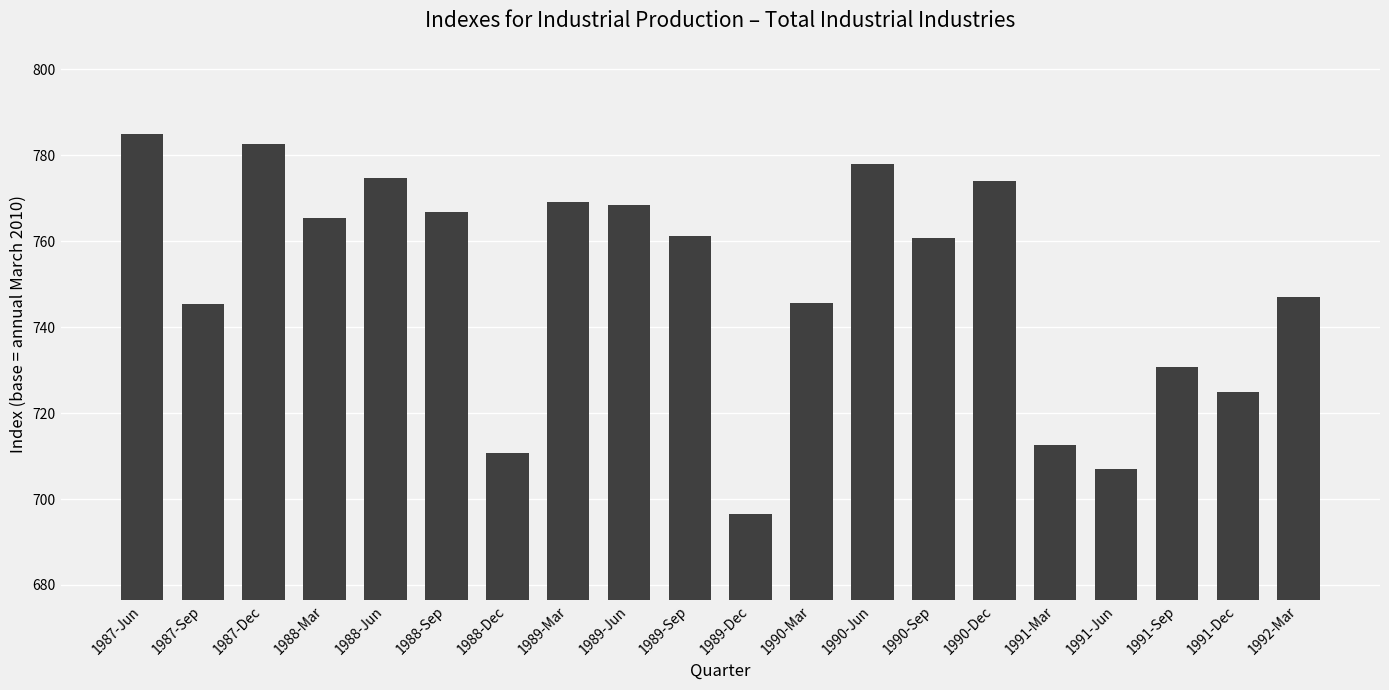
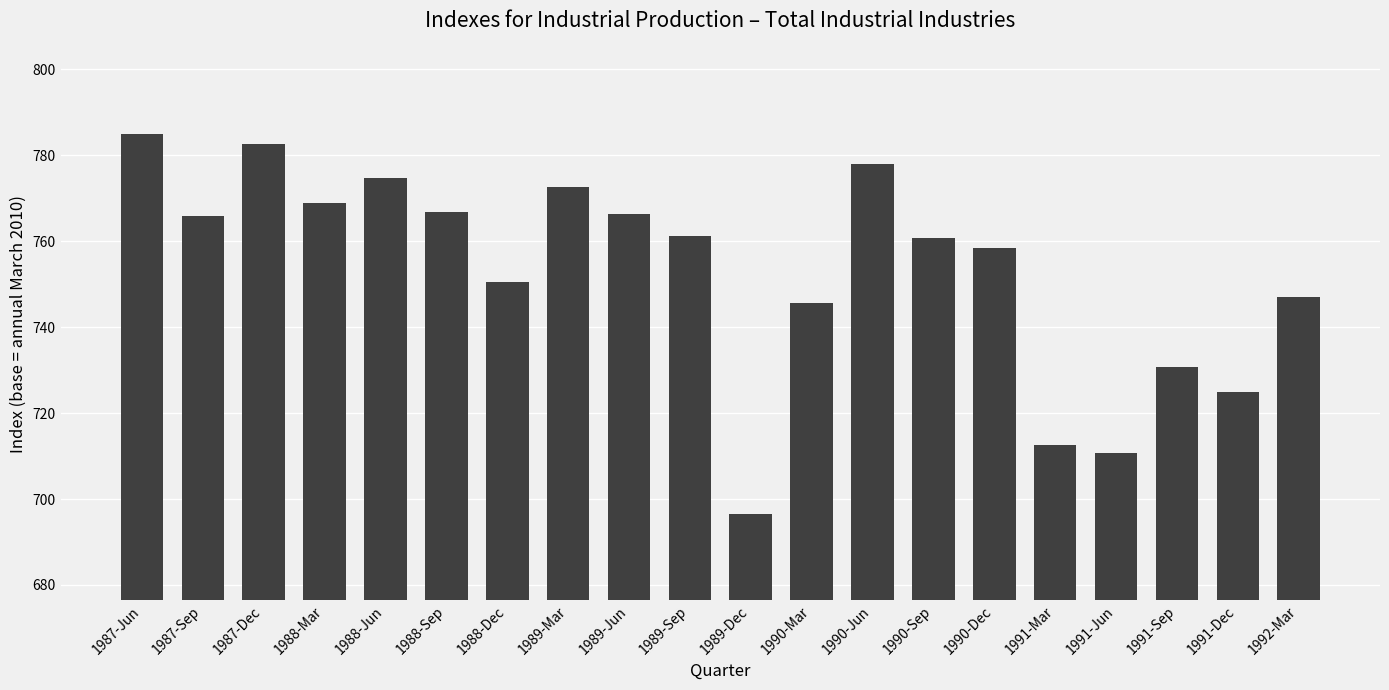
1987-Sep: 745 -> 766
1988-Mar: 765 -> 769
1988-Dec: 711 -> 751
1989-Mar: 769 -> 773
1989-Jun: 769 -> 766
1990-Dec: 774 -> 759
1991-Jun: 707 -> 711
